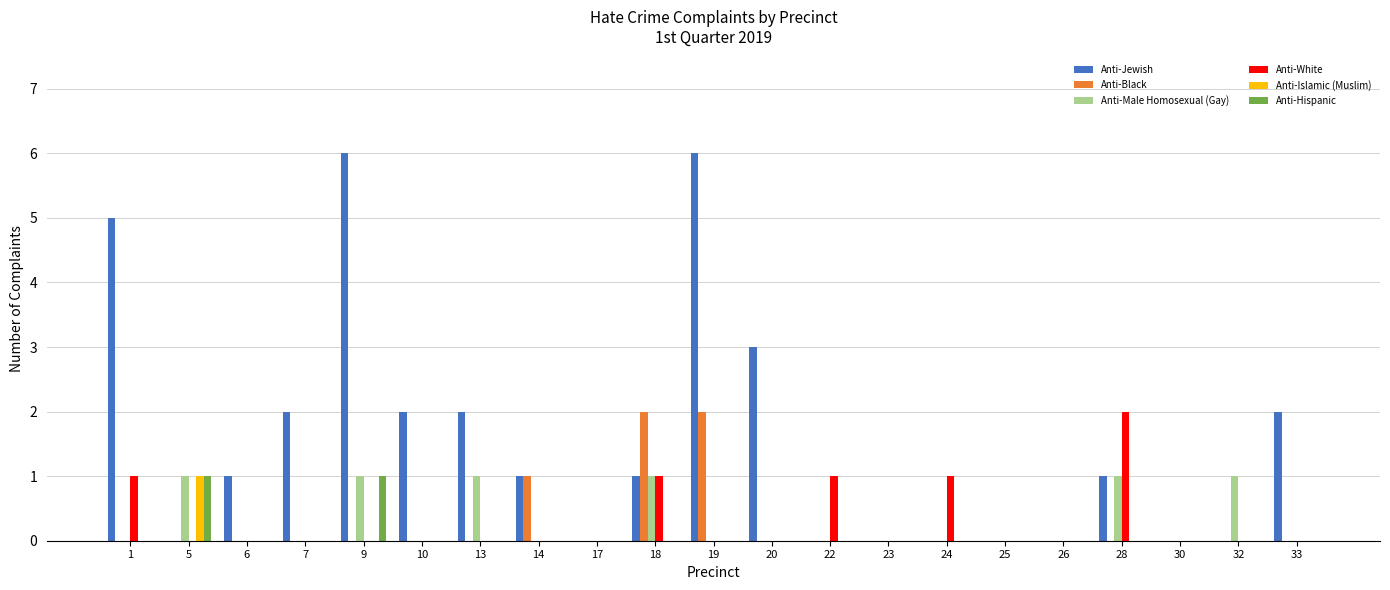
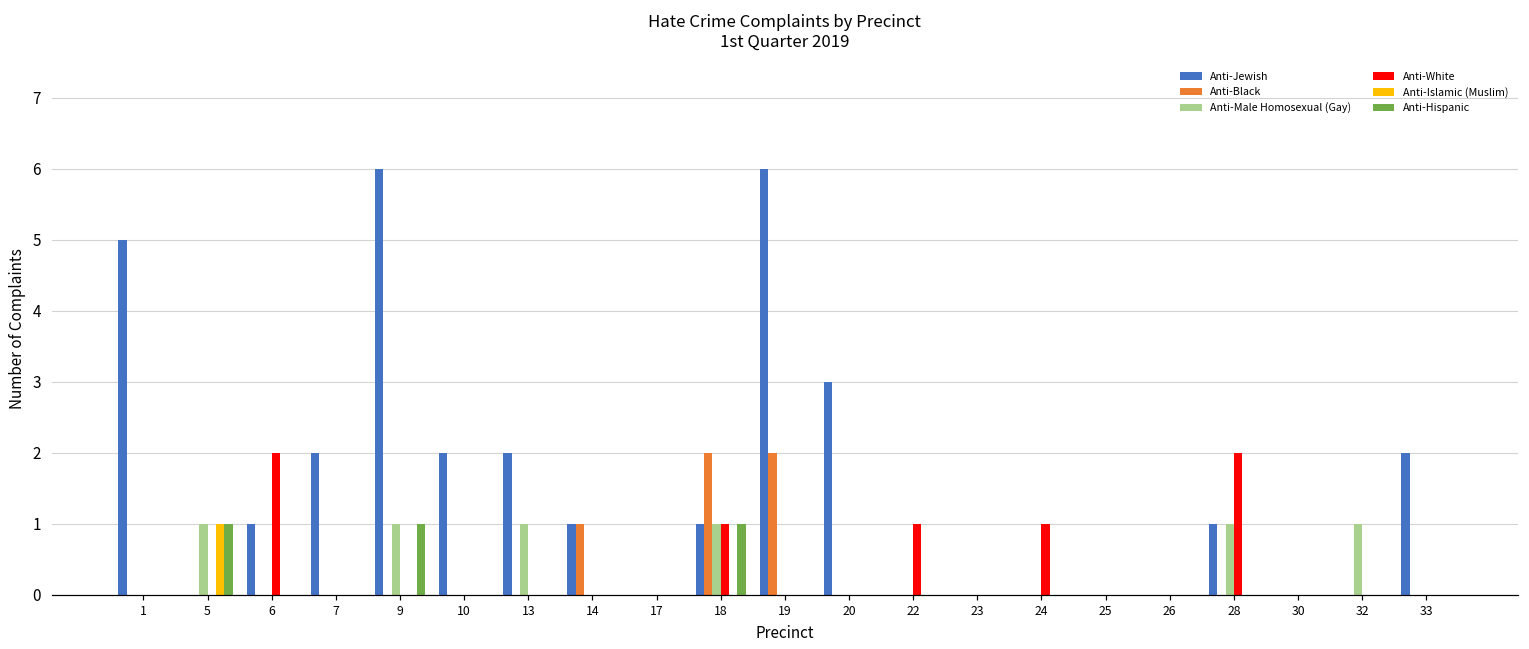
Anti-White, 1: 1 -> 0
Anti-White, 6: 0 -> 2
Anti-Hispanic, 18: 0 -> 1
